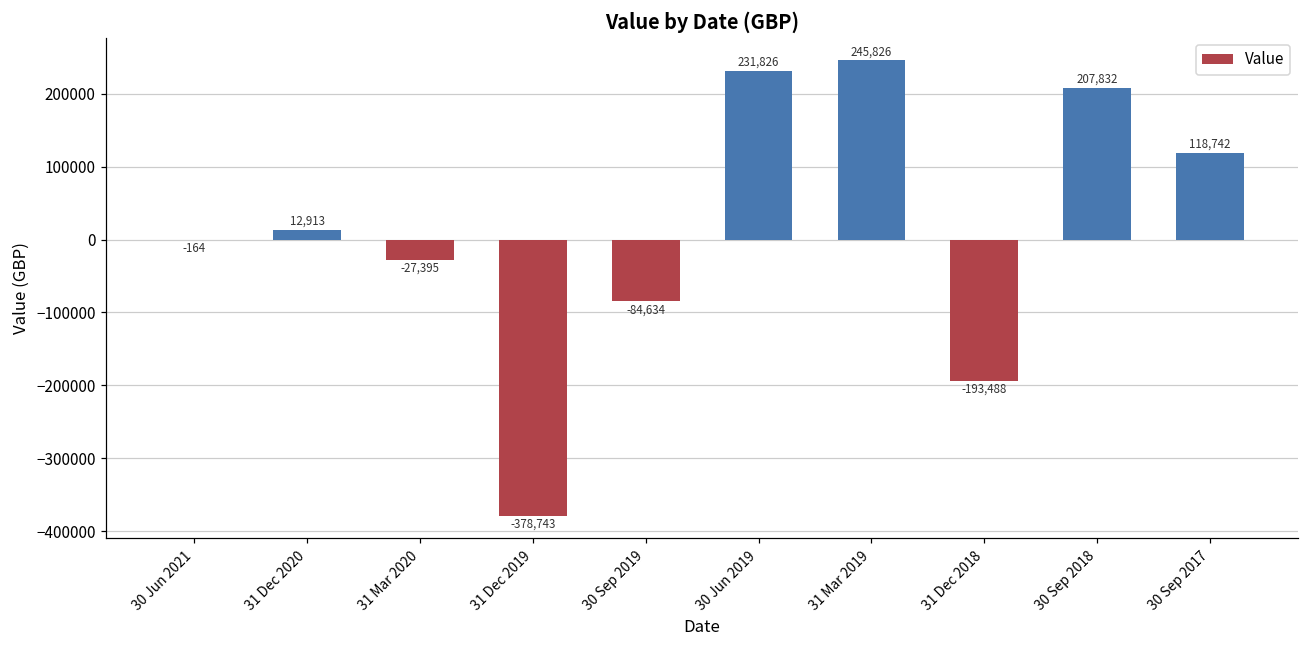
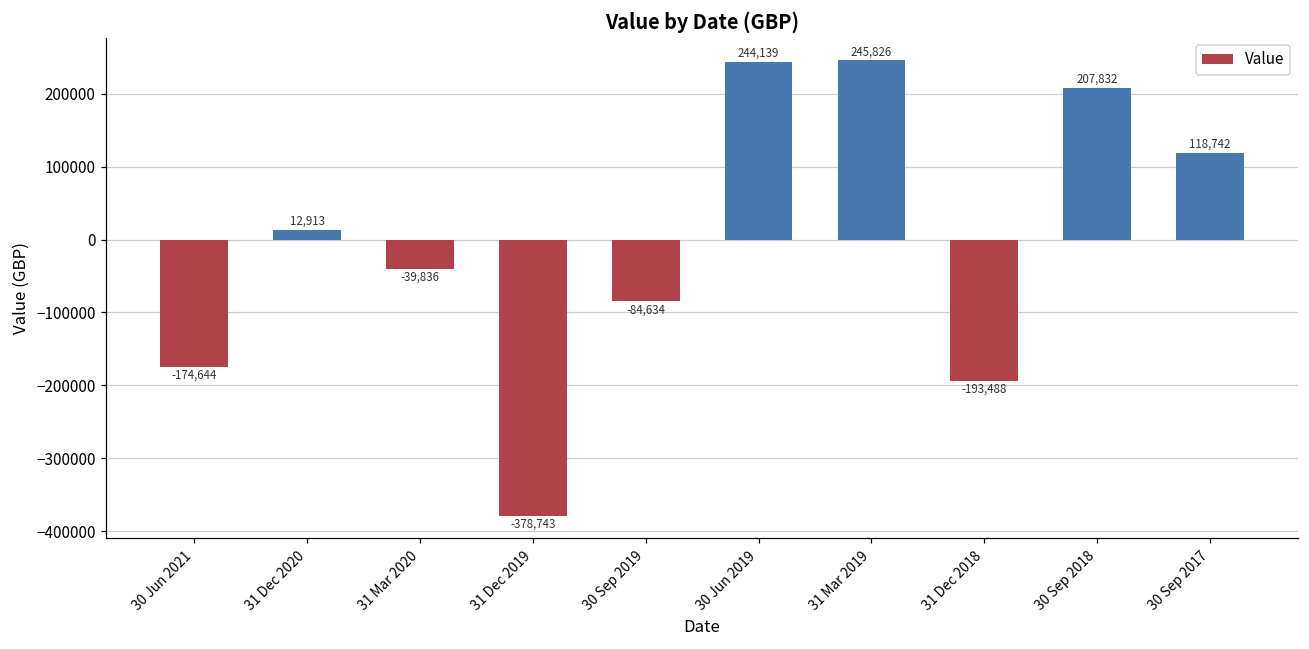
30 Jun 2021: -164 -> -174,644
31 Mar 2020: -27,395 -> -39,836
30 Jun 2019: 231,826 -> 244,139
